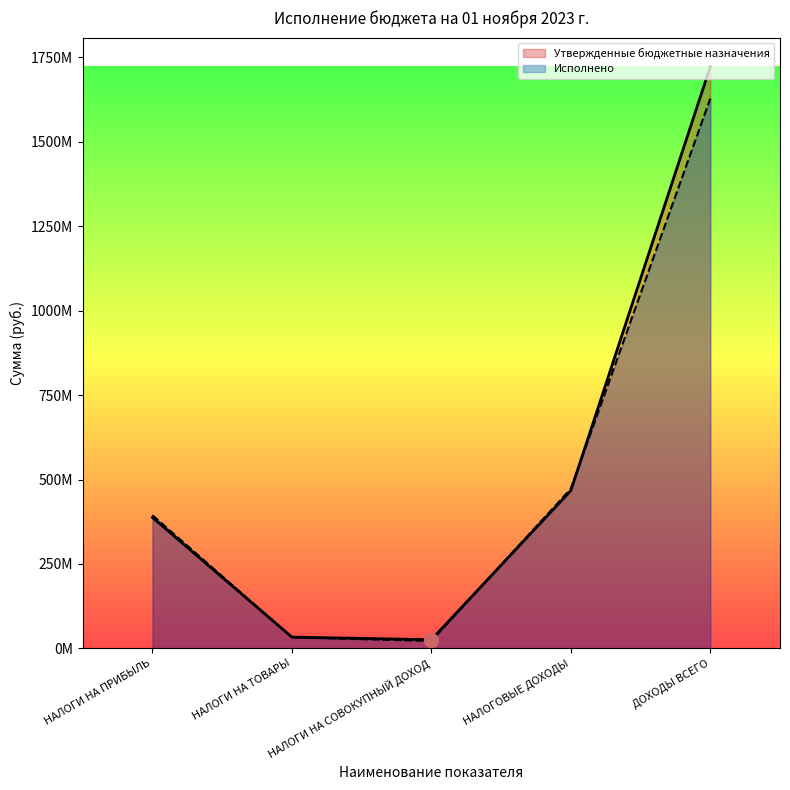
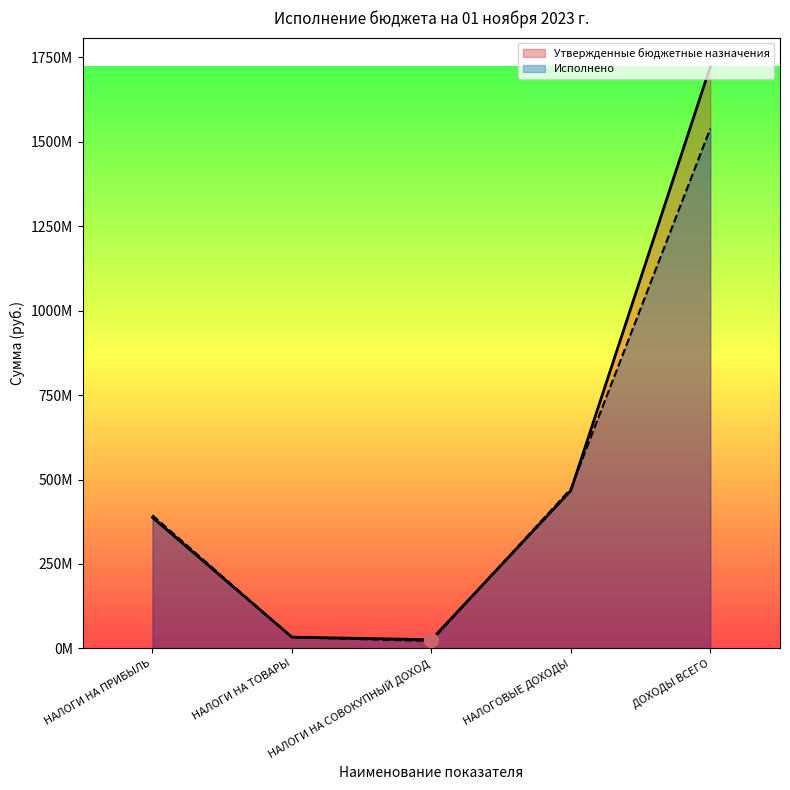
Исполнено, ДОХОДЫ ВСЕГО: 1630000000 -> 1540000000
